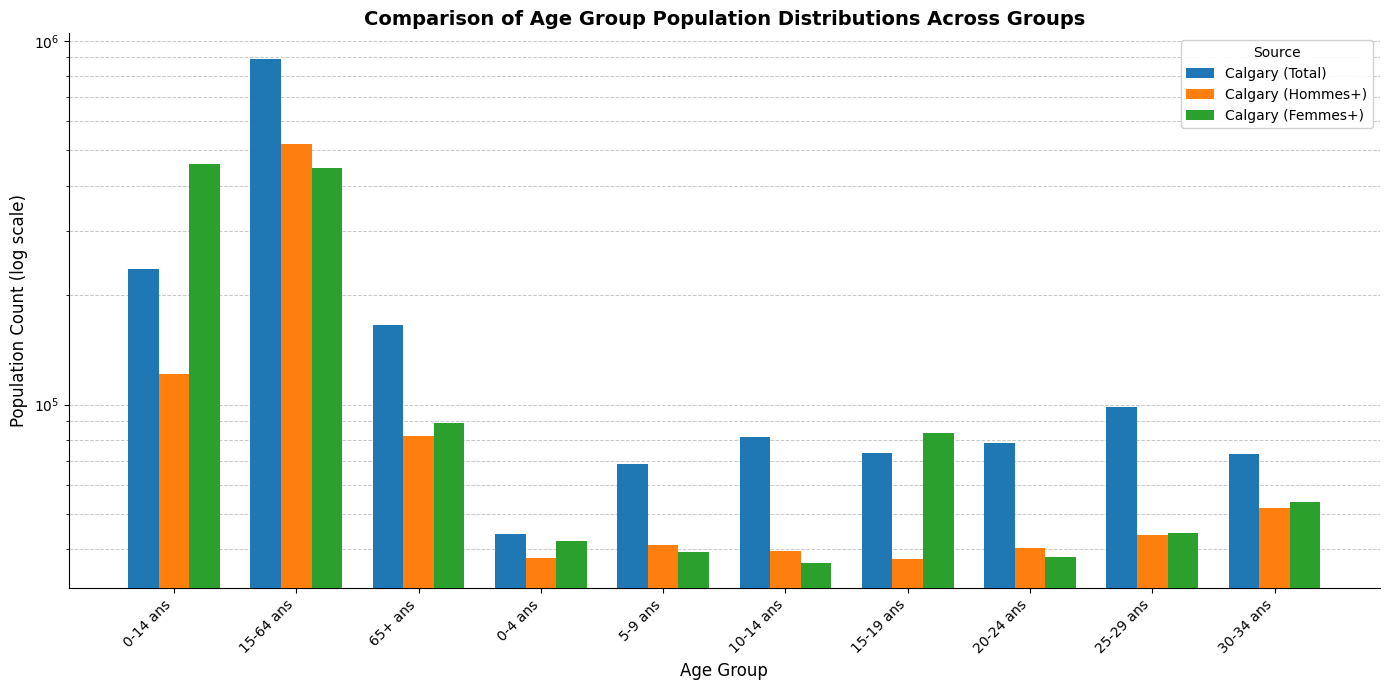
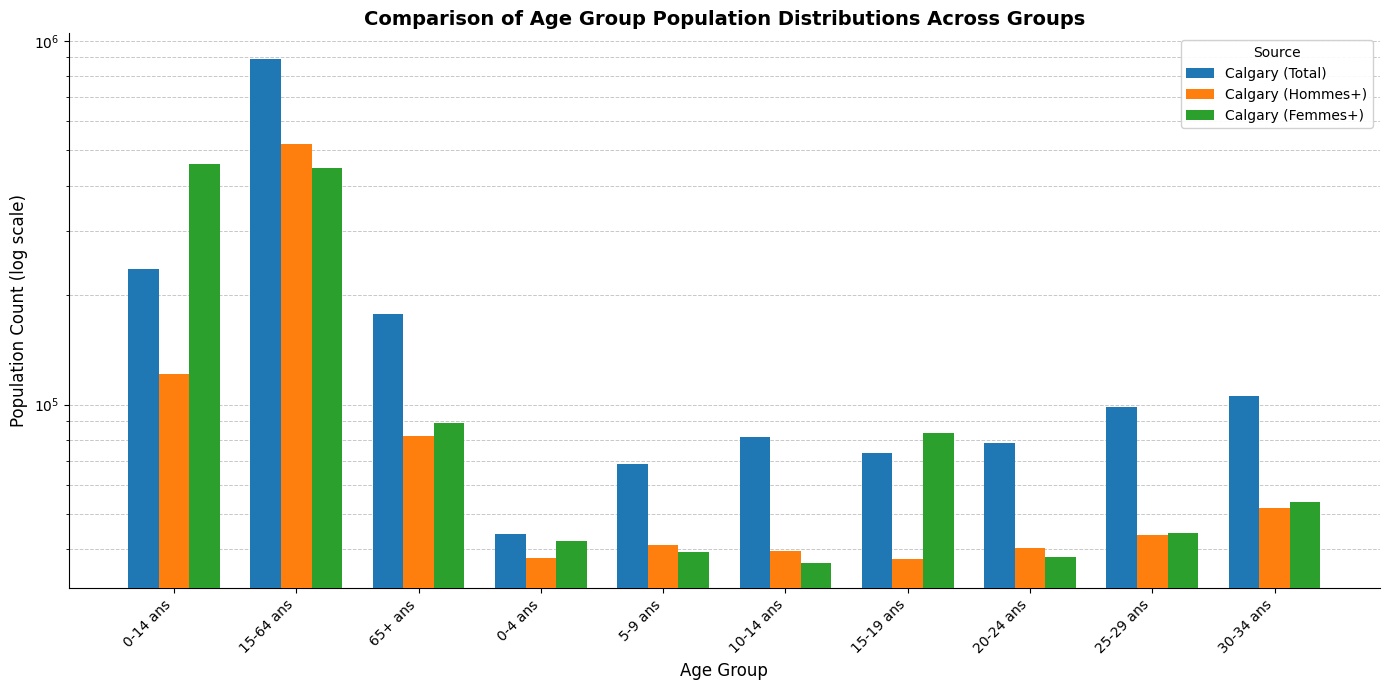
Calgary (Total), 65+ ans: 170000 -> 180000
Calgary (Total), 30-34 ans: 73000 -> 106000
